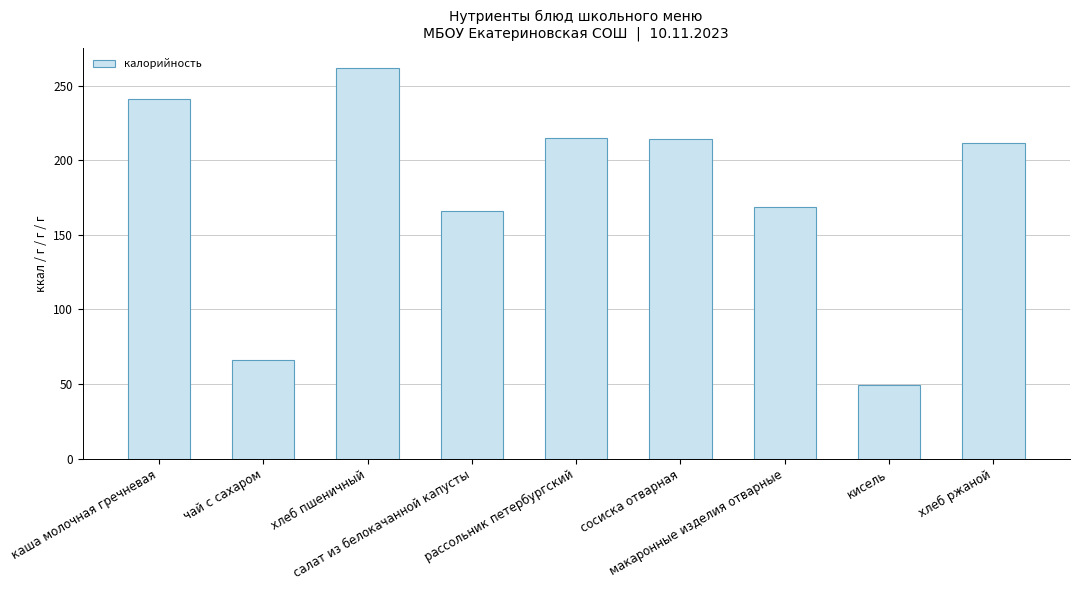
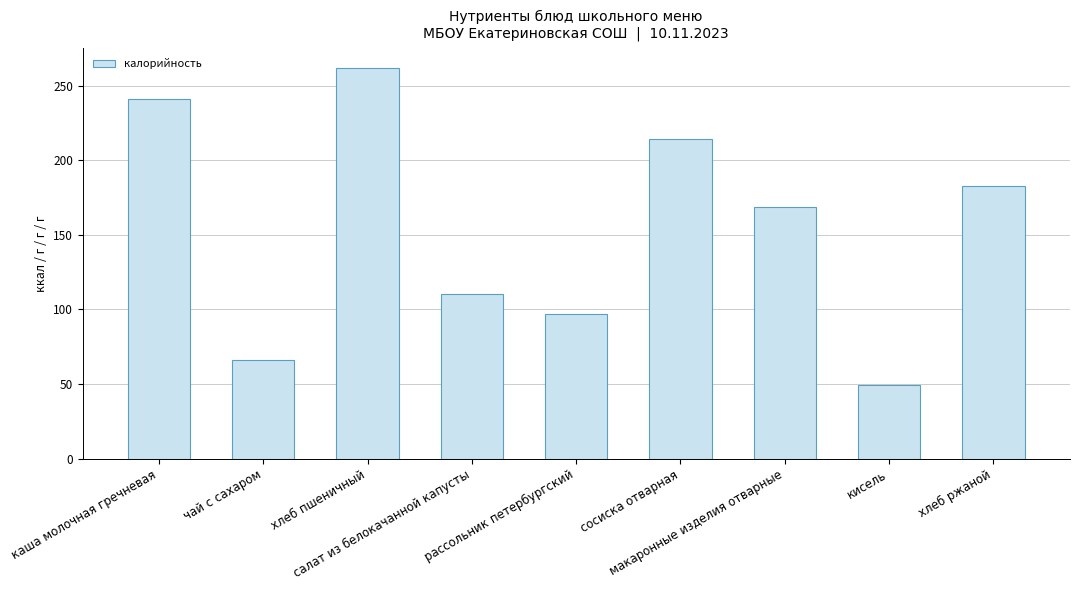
салат из белокачанной капусты: 166 -> 111
рассольник петербургский: 215 -> 97
хлеб ржаной: 211 -> 183
